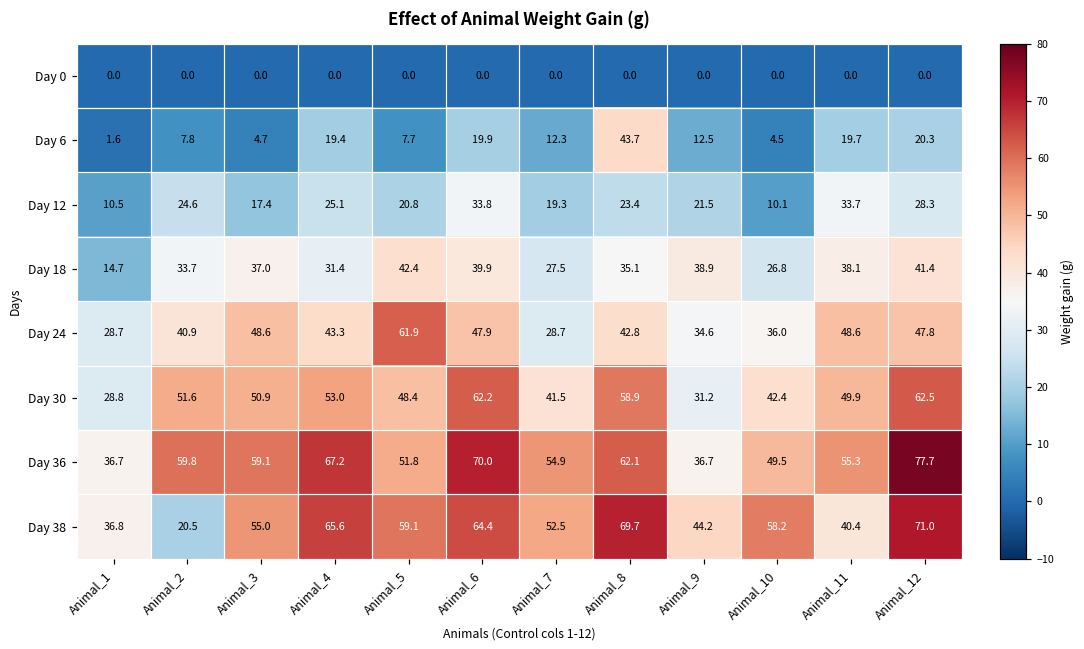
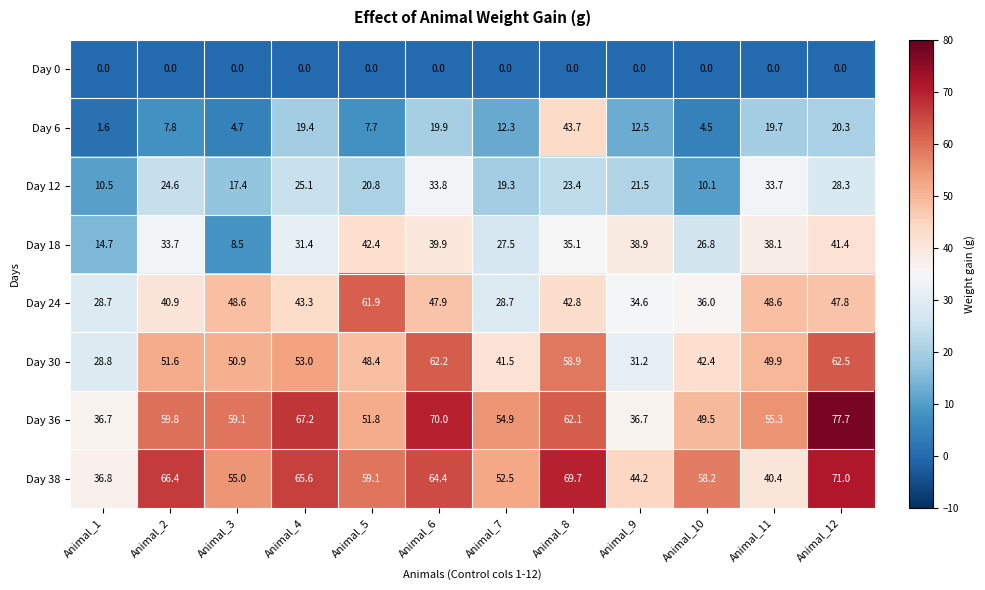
Day 18, Animal_3: 37.0 -> 8.5
Day 38, Animal_2: 20.5 -> 66.4
